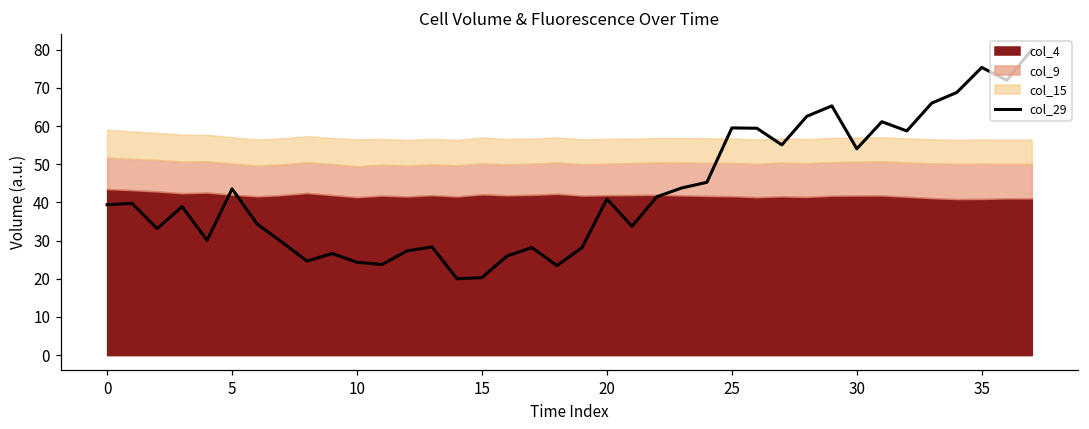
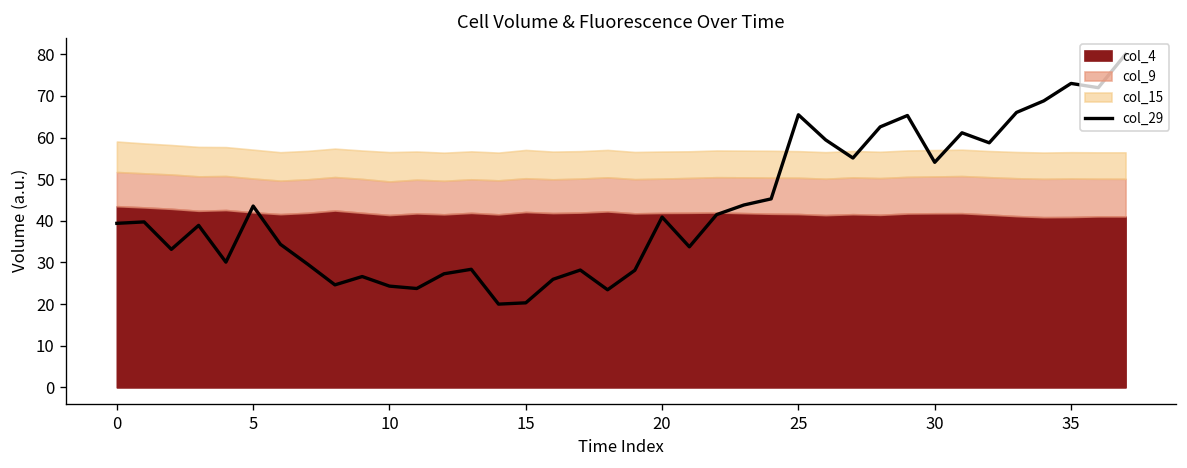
col_29, 25: 60 -> 65
col_29, 35: 75 -> 73
